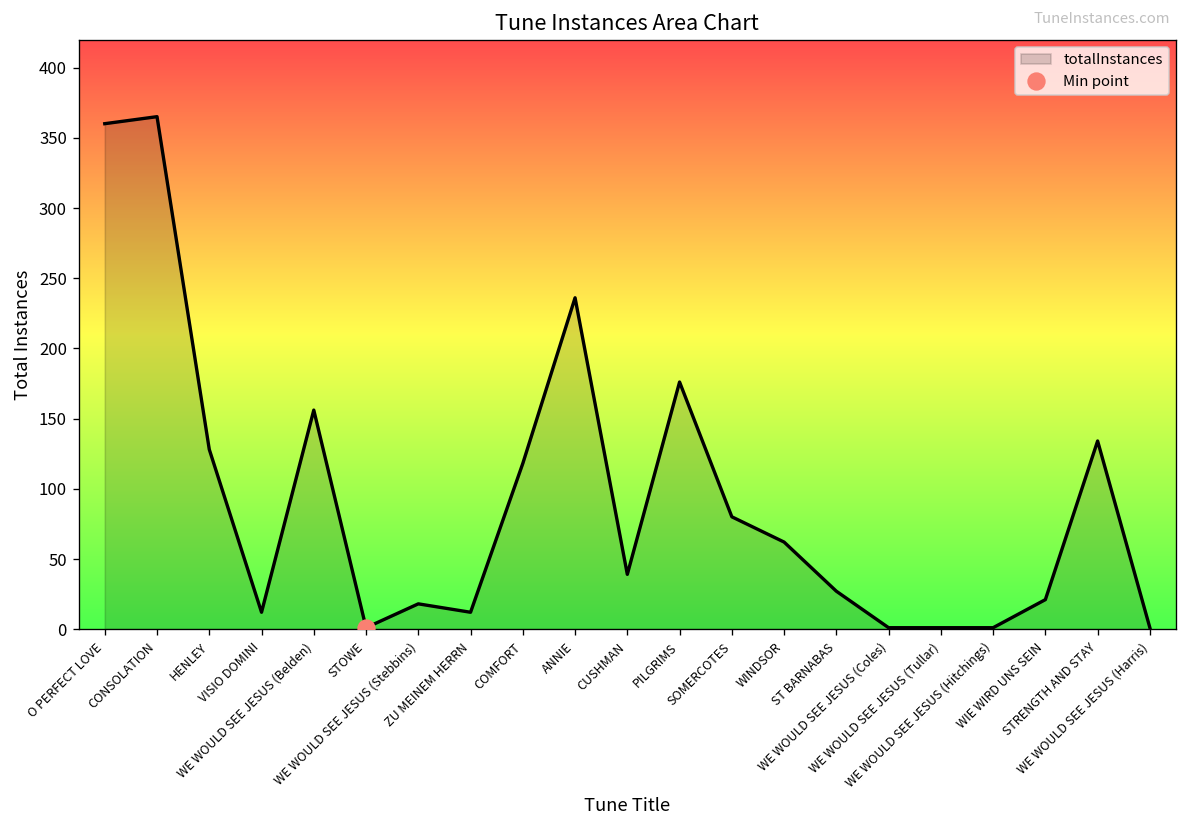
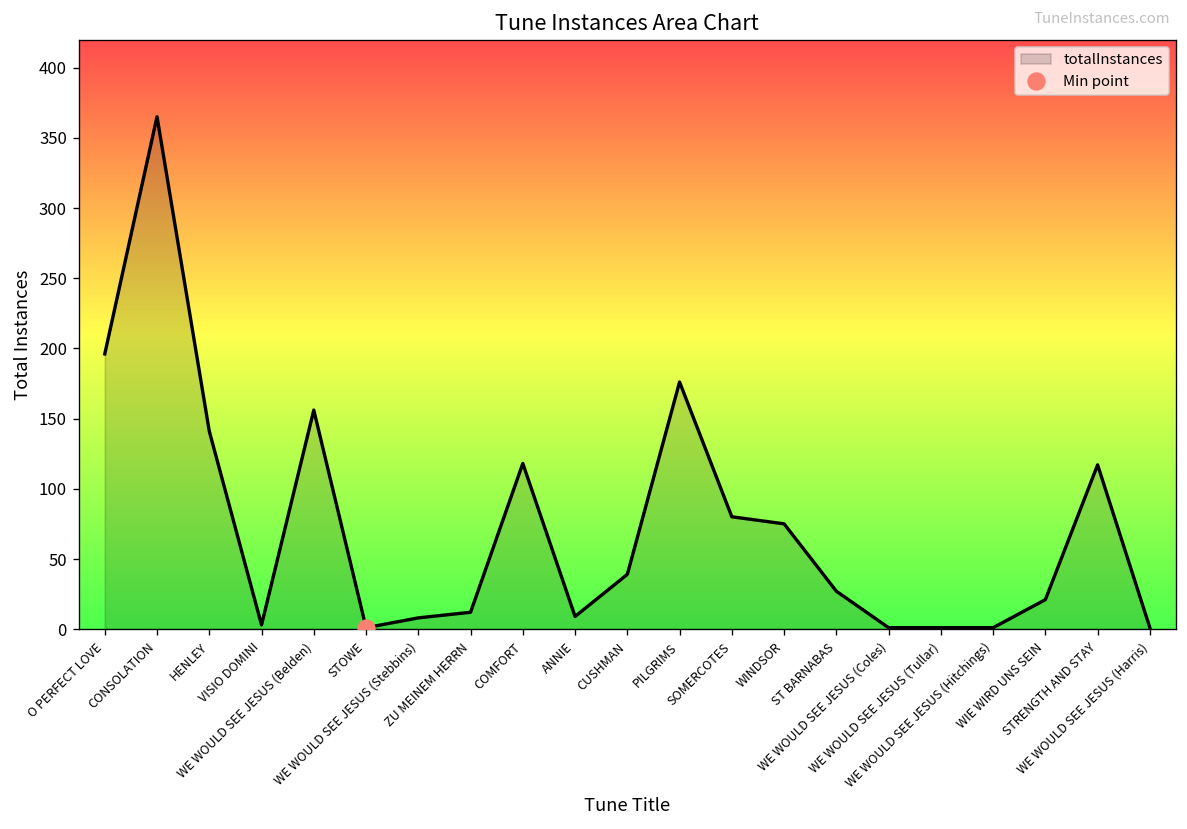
totalInstances, O PERFECT LOVE: 360 -> 196
totalInstances, HENLEY: 128 -> 141
totalInstances, VISIO DOMINI: 12 -> 3
totalInstances, WE WOULD SEE JESUS (Stebbins): 18 -> 8
totalInstances, ANNIE: 236 -> 9
totalInstances, WINDSOR: 62 -> 75
totalInstances, STRENGTH AND STAY: 134 -> 117
